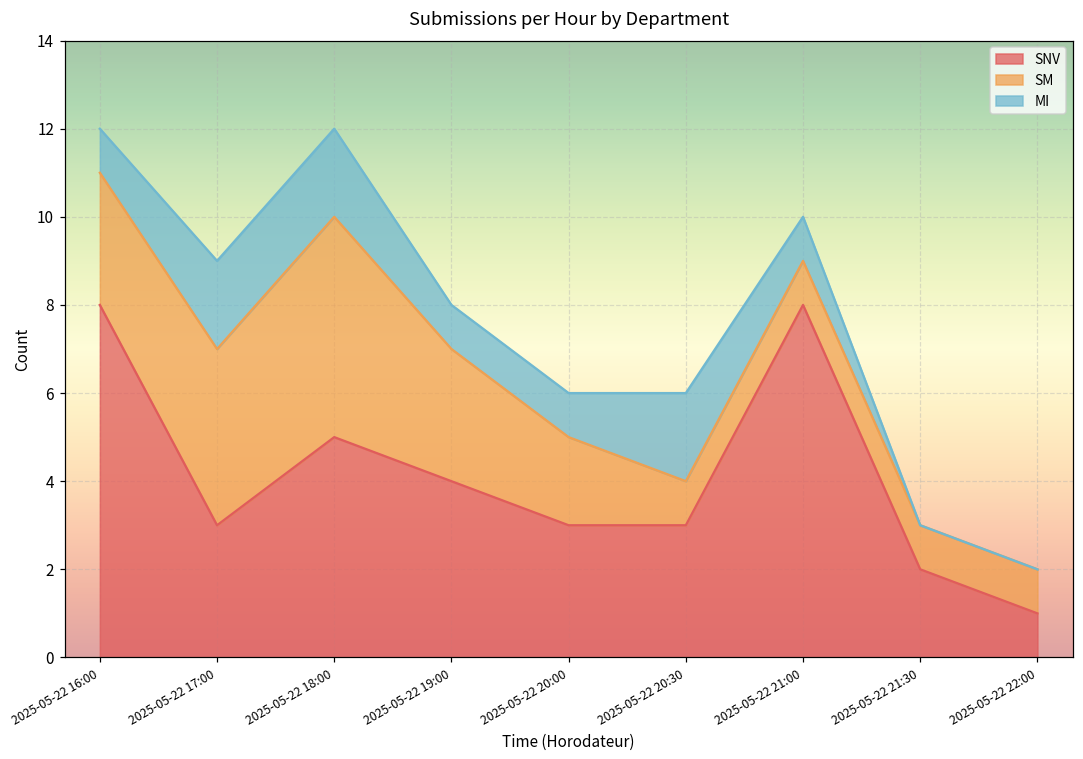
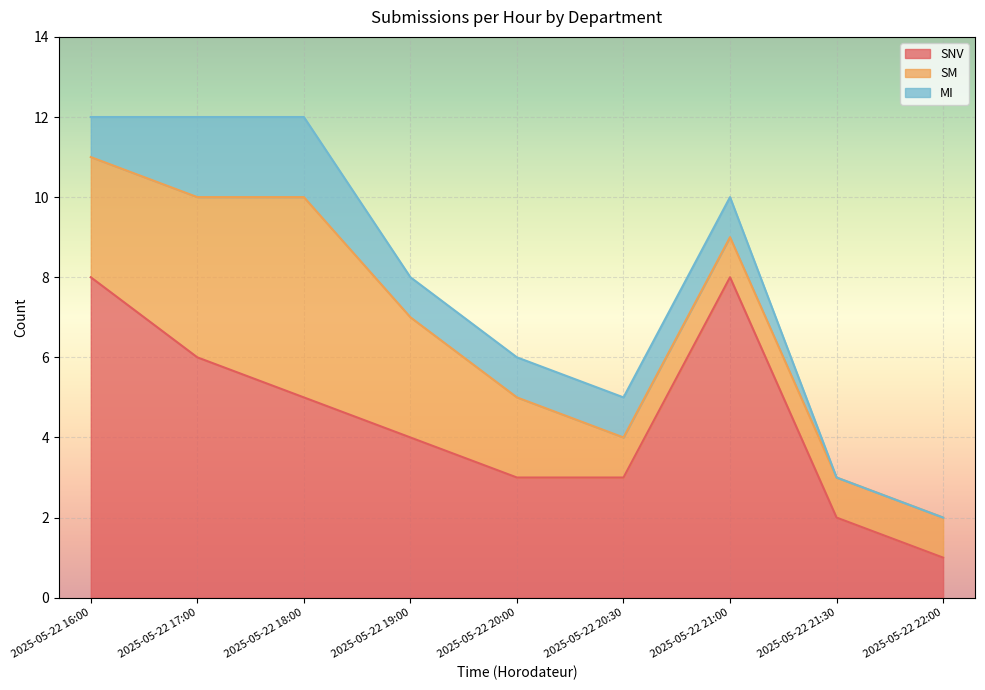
SNV, 2025-05-22 17:00: 3 -> 6
MI, 2025-05-22 20:30: 2 -> 1
